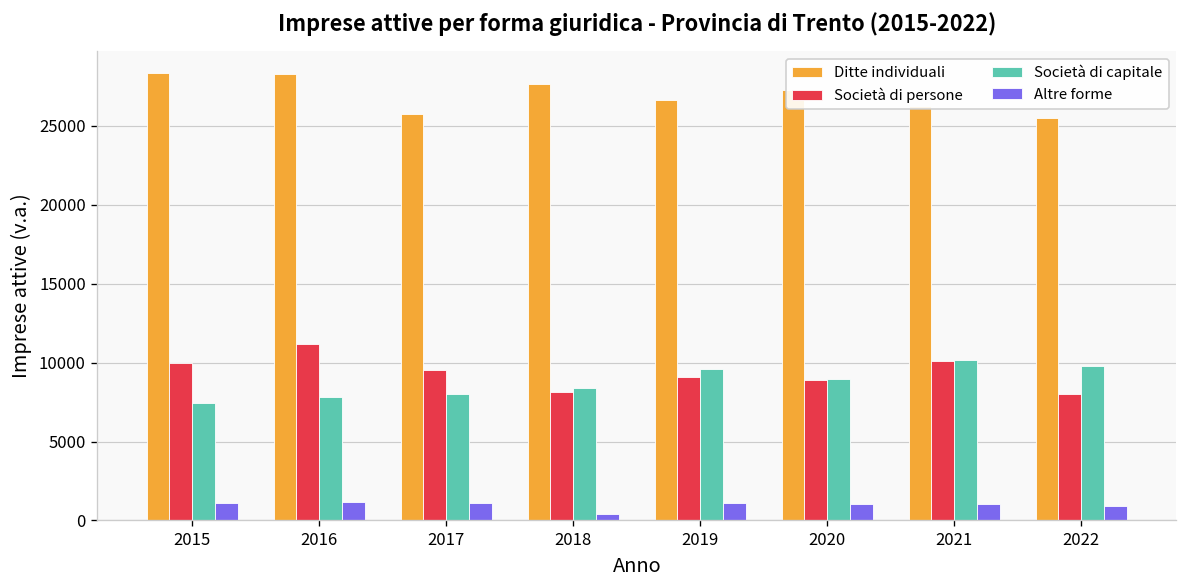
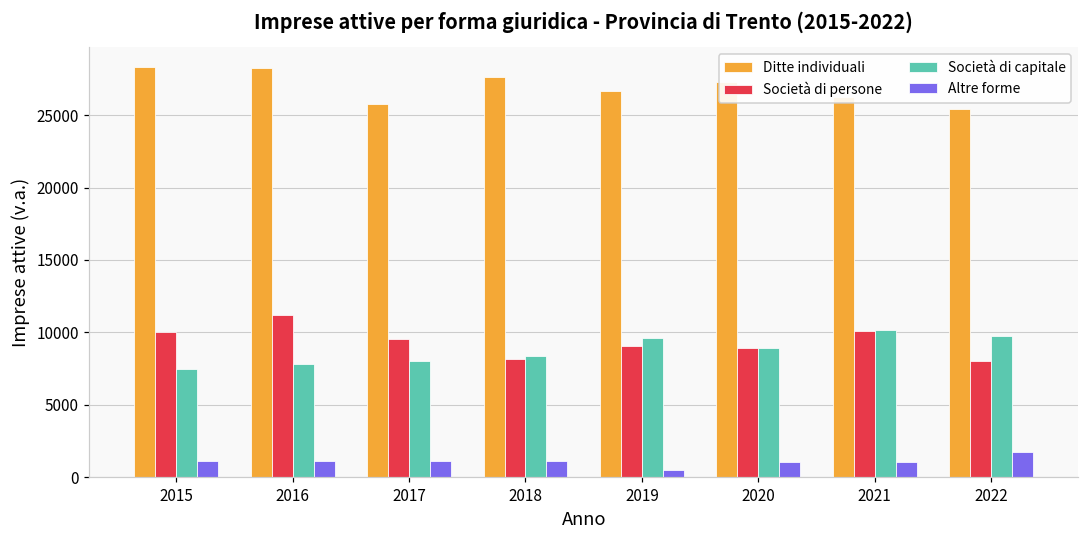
Altre forme, 2018: 400 -> 1100
Altre forme, 2019: 1100 -> 500
Altre forme, 2022: 900 -> 1700
